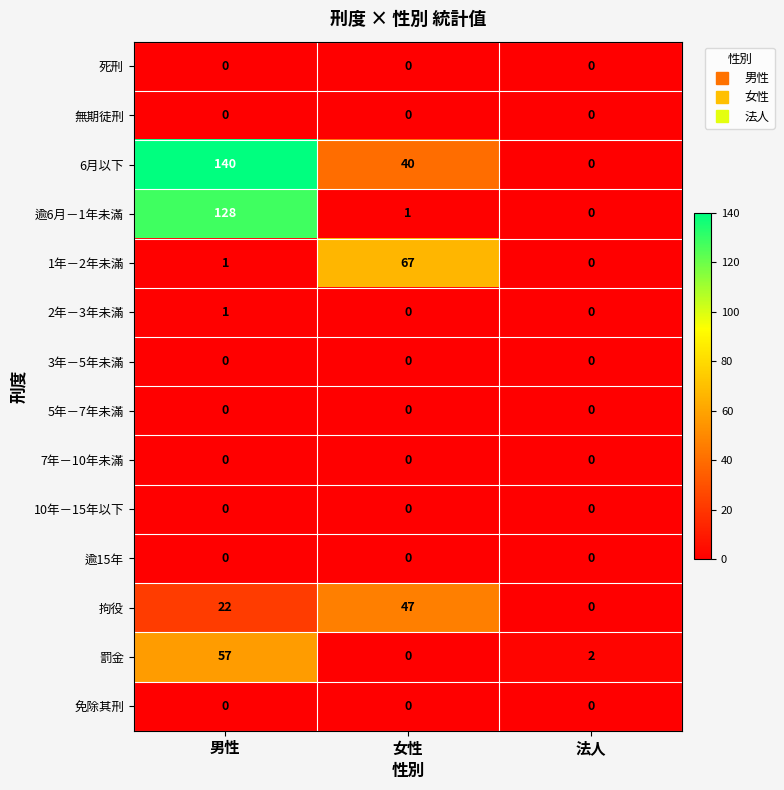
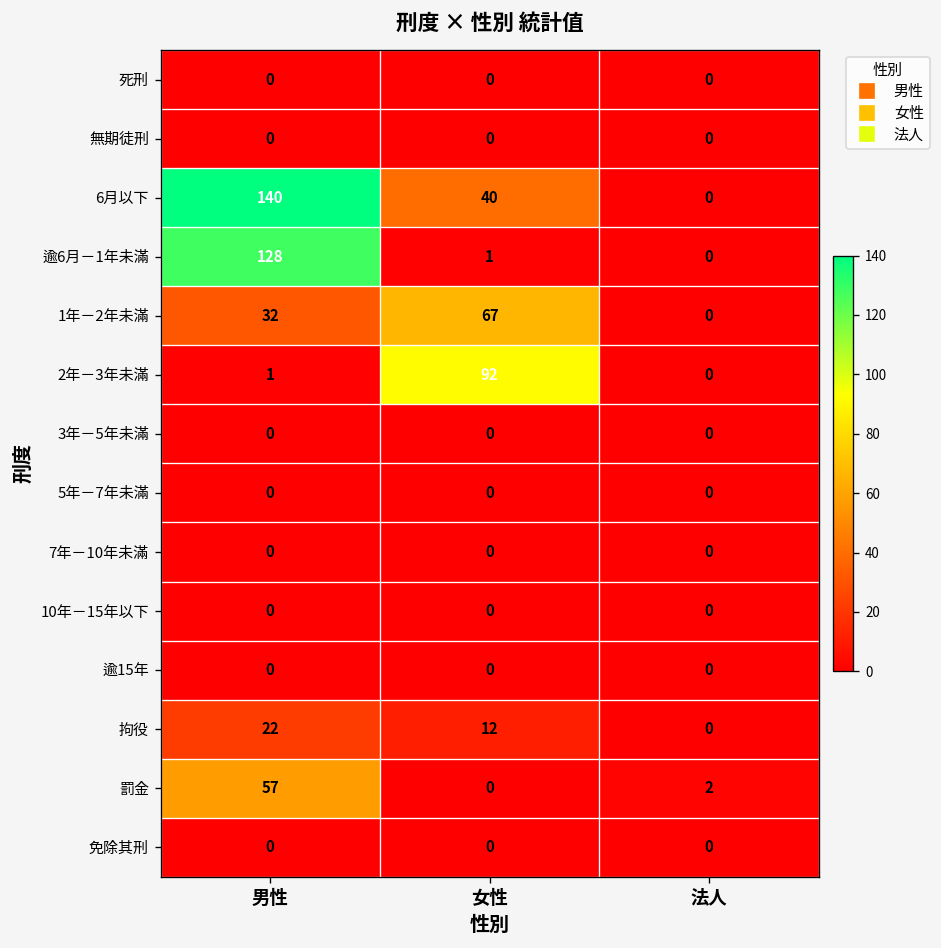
1年－2年未滿, 男性: 1 -> 32
2年－3年未滿, 女性: 0 -> 92
拘役, 女性: 47 -> 12
